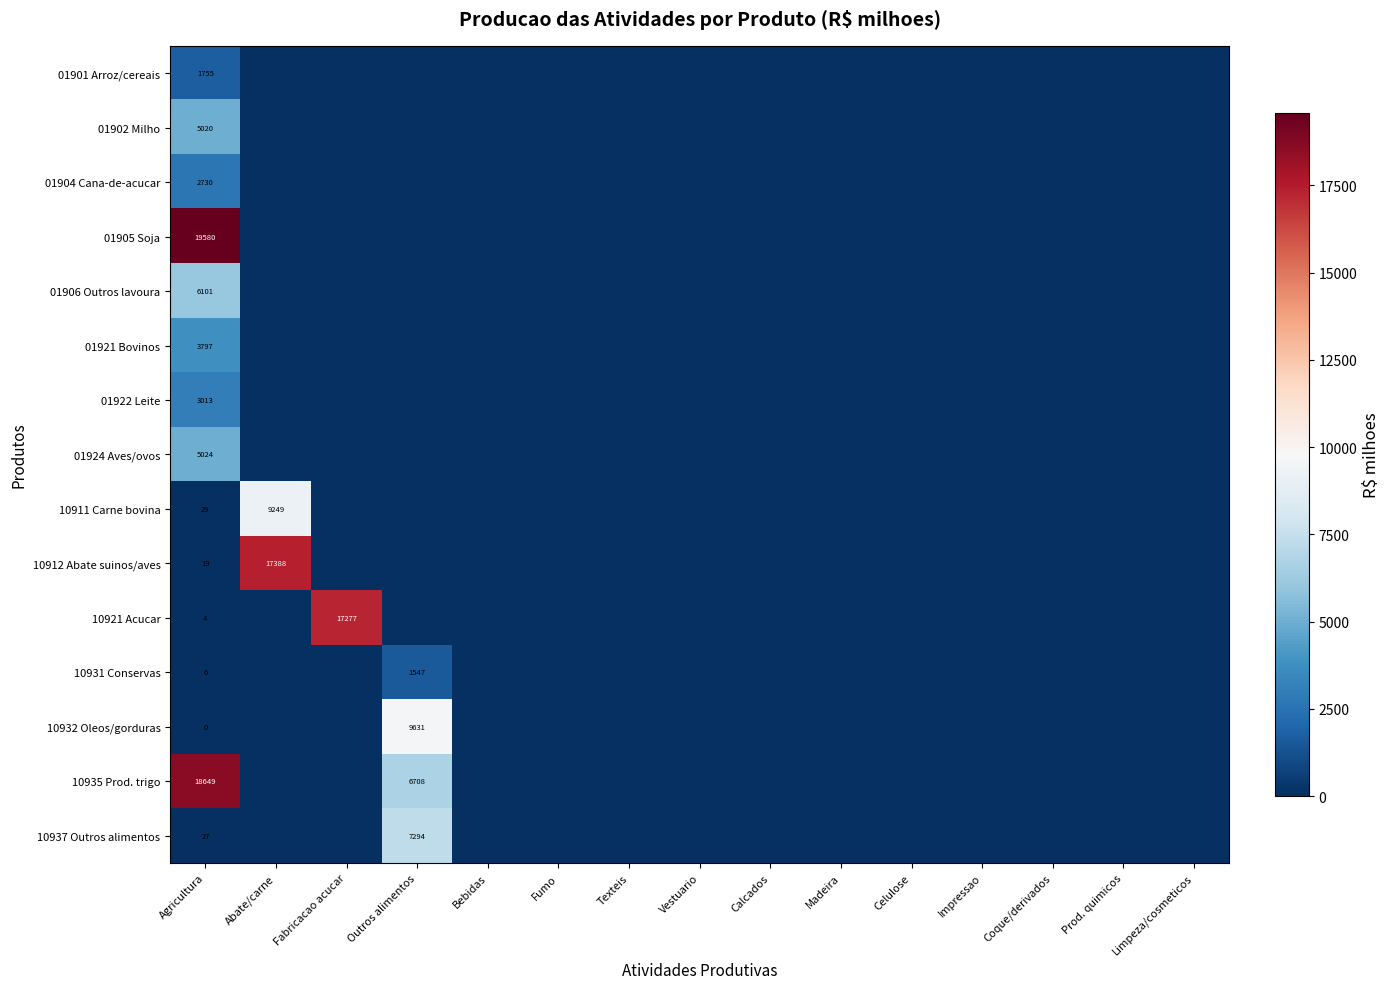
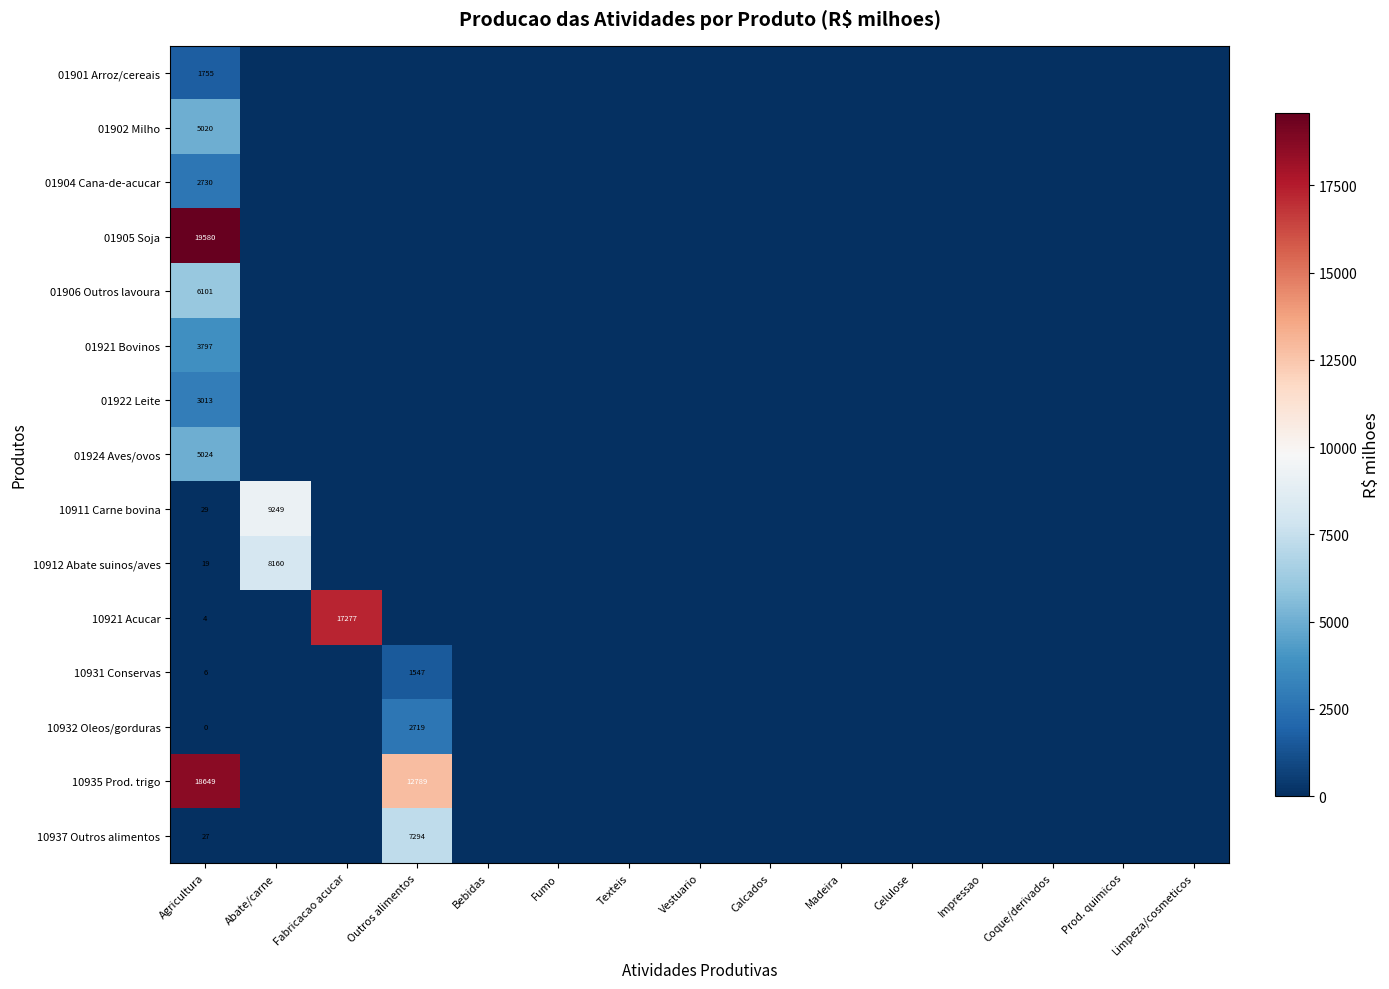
10912 Abate suinos/aves, Abate/carne: 17388 -> 8160
10932 Oleos/gorduras, Outros alimentos: 9631 -> 2719
10935 Prod. trigo, Outros alimentos: 6708 -> 12789
